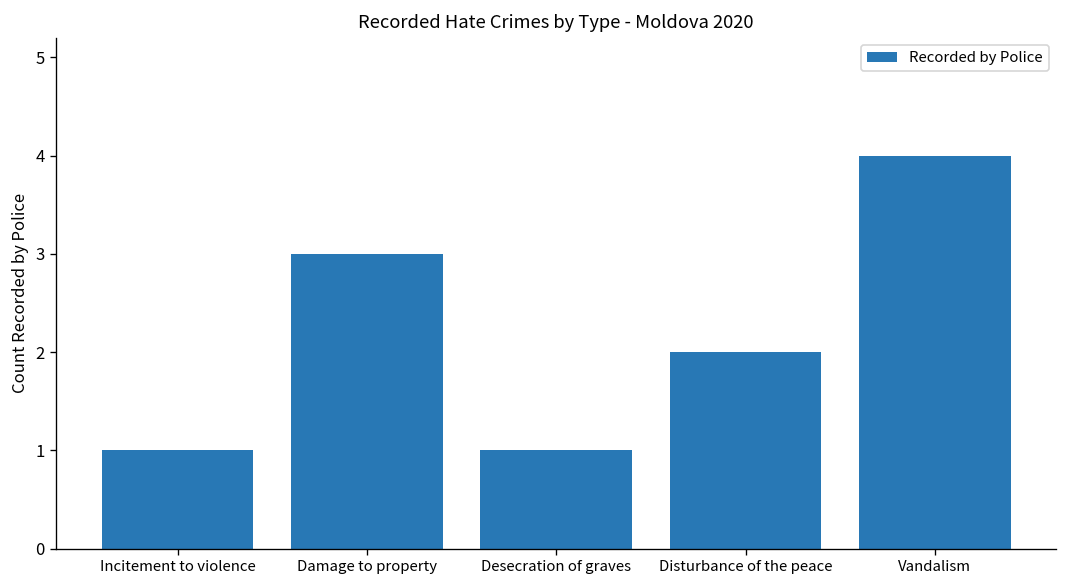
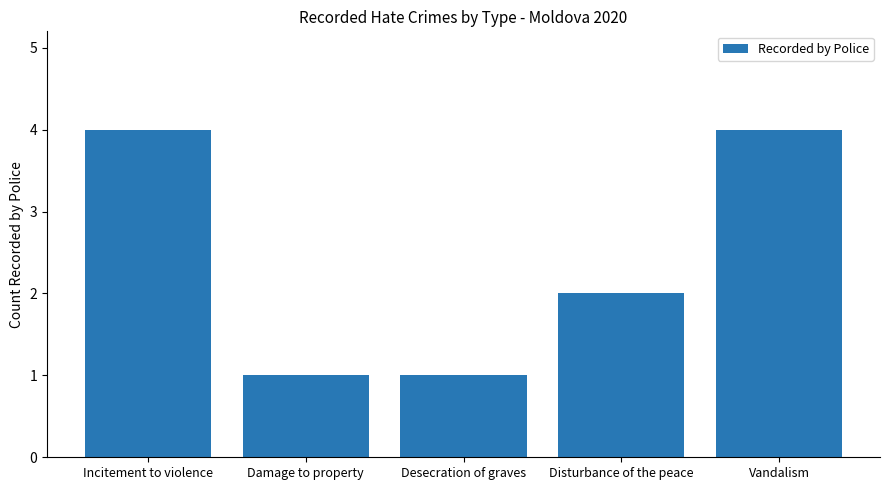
Incitement to violence: 1 -> 4
Damage to property: 3 -> 1
